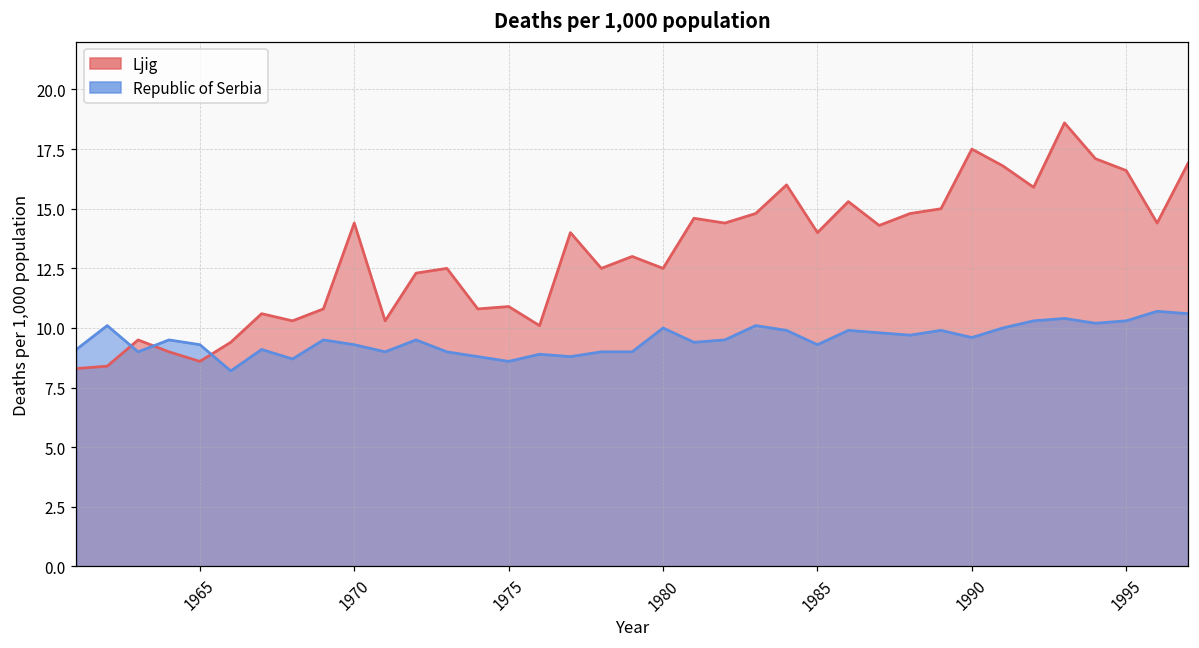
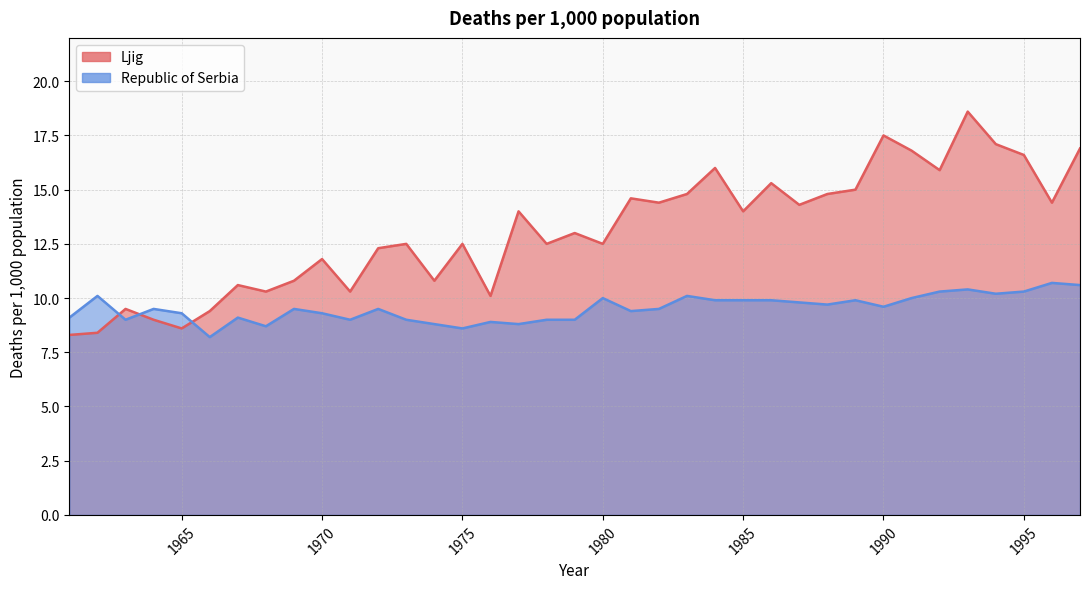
Ljig, 1970: 14.4 -> 11.8
Ljig, 1975: 10.9 -> 12.5
Republic of Serbia, 1985: 9.3 -> 9.9
